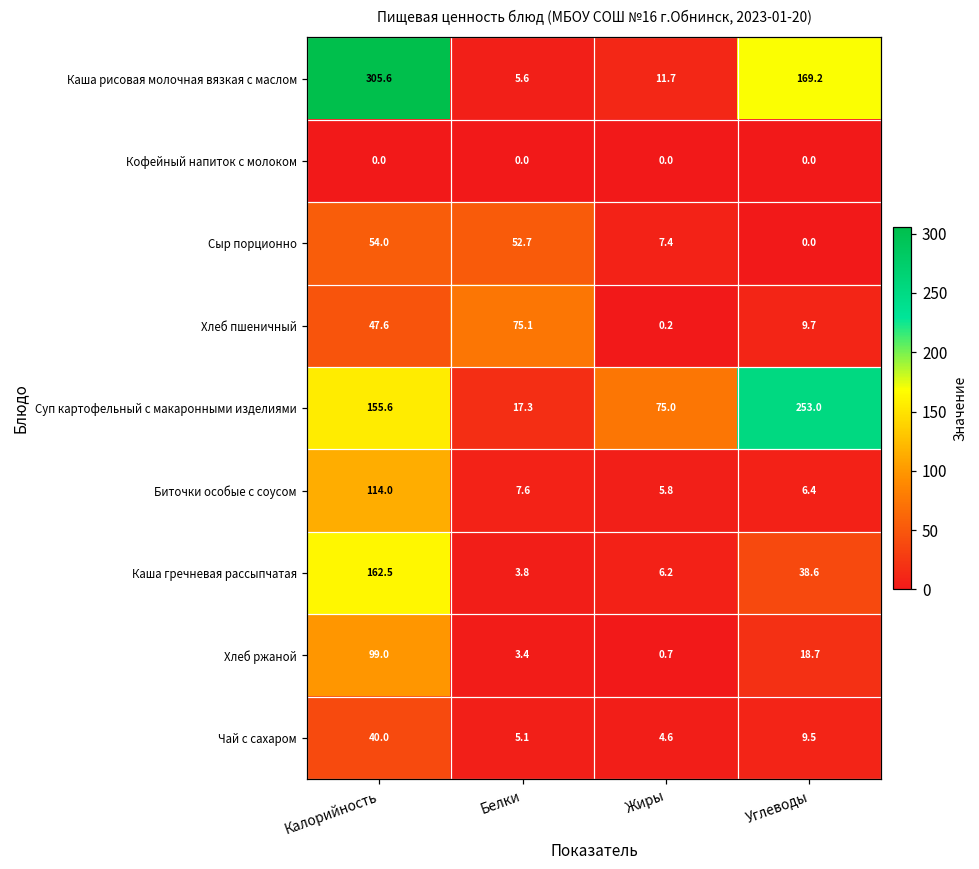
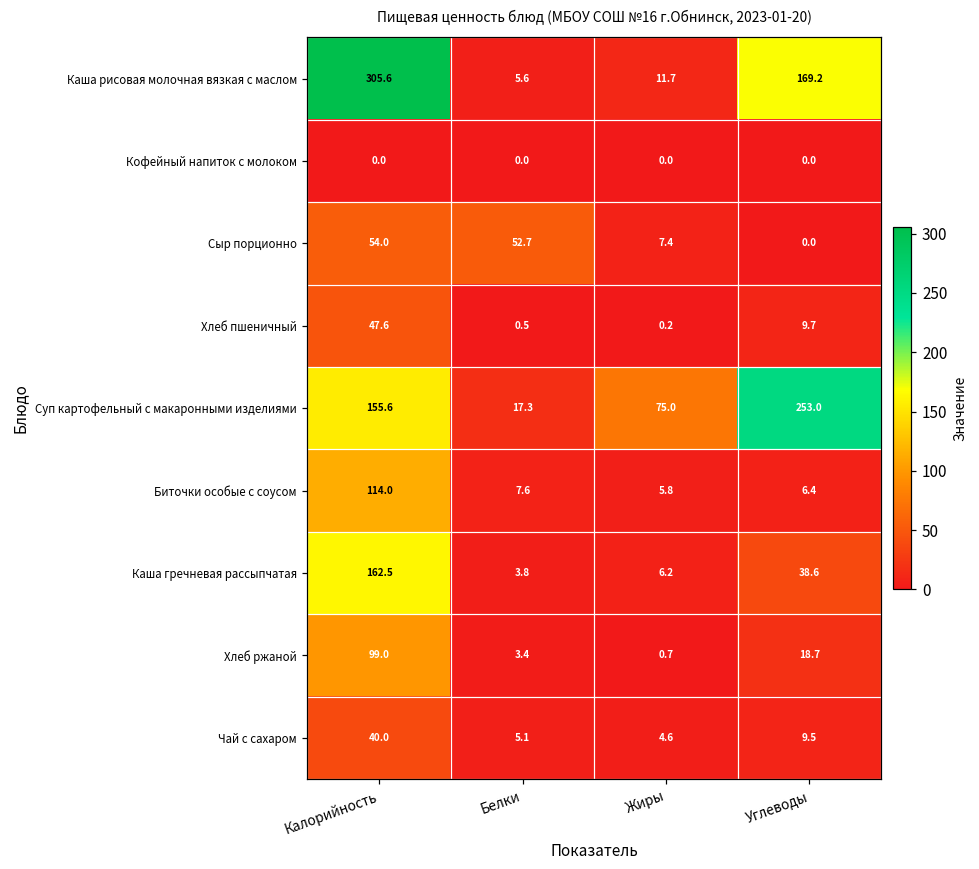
Хлеб пшеничный, Белки: 75.1 -> 0.5
